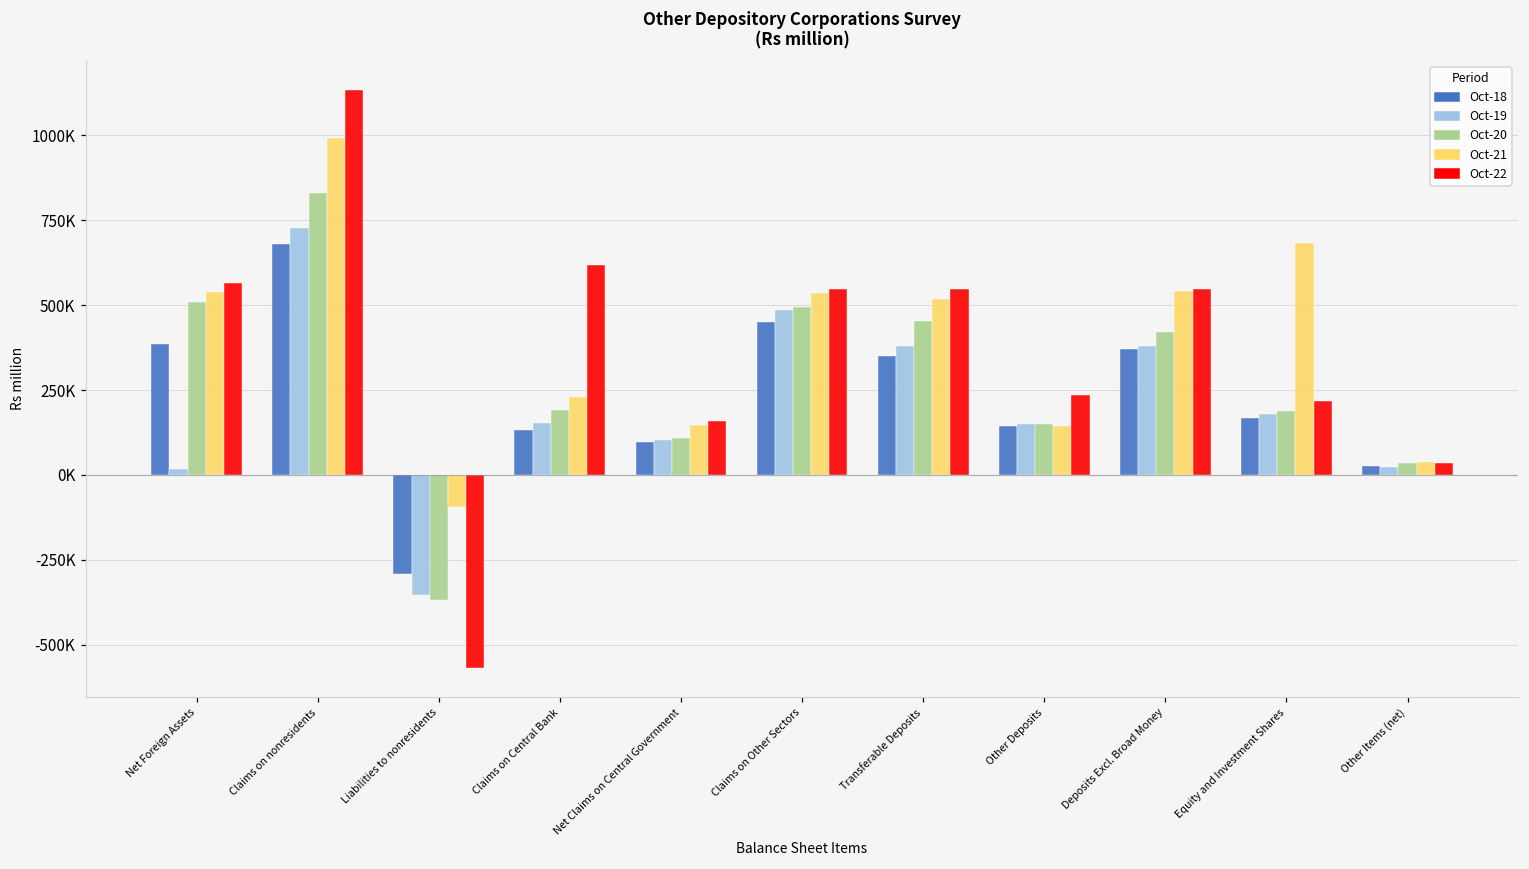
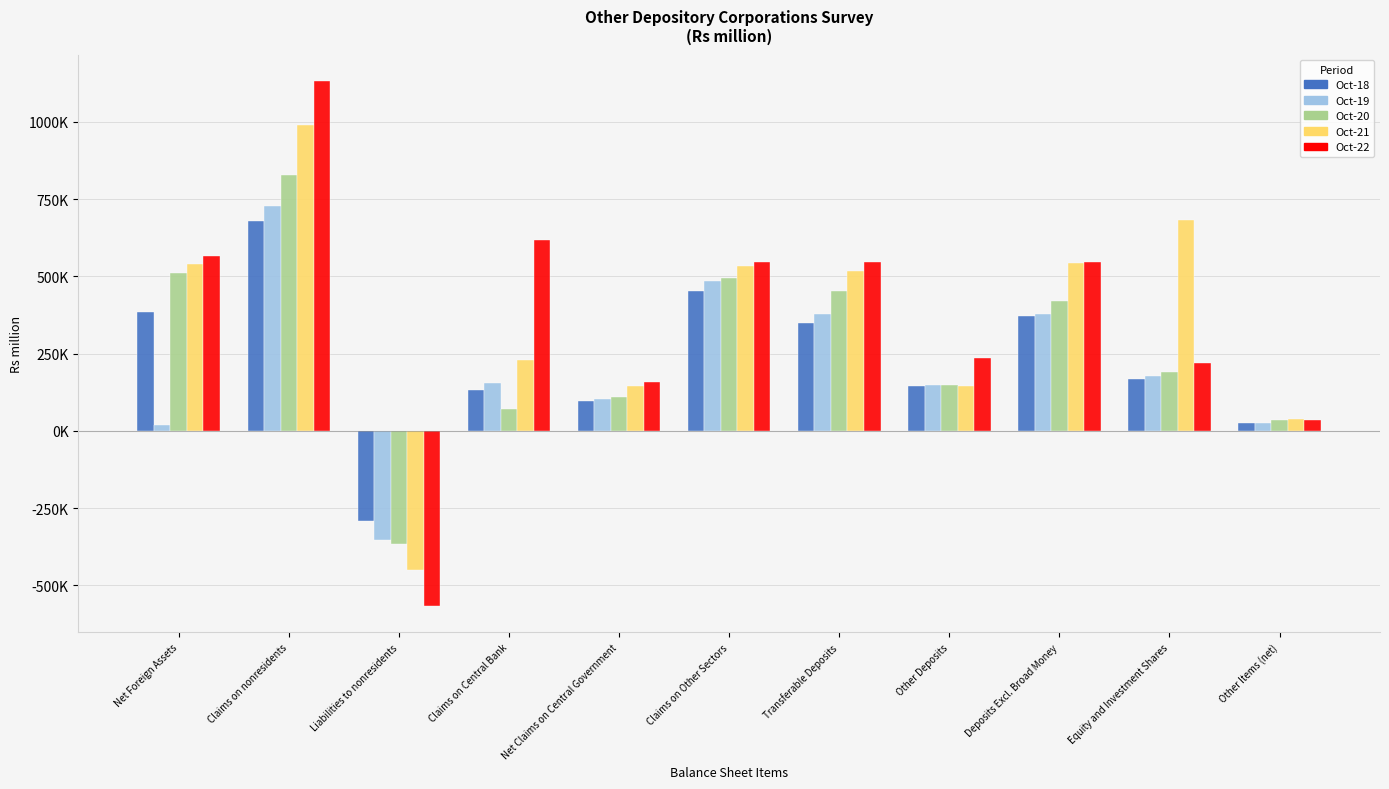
Oct-21, Liabilities to nonresidents: -90000 -> -450000
Oct-20, Claims on Central Bank: 190000 -> 70000
